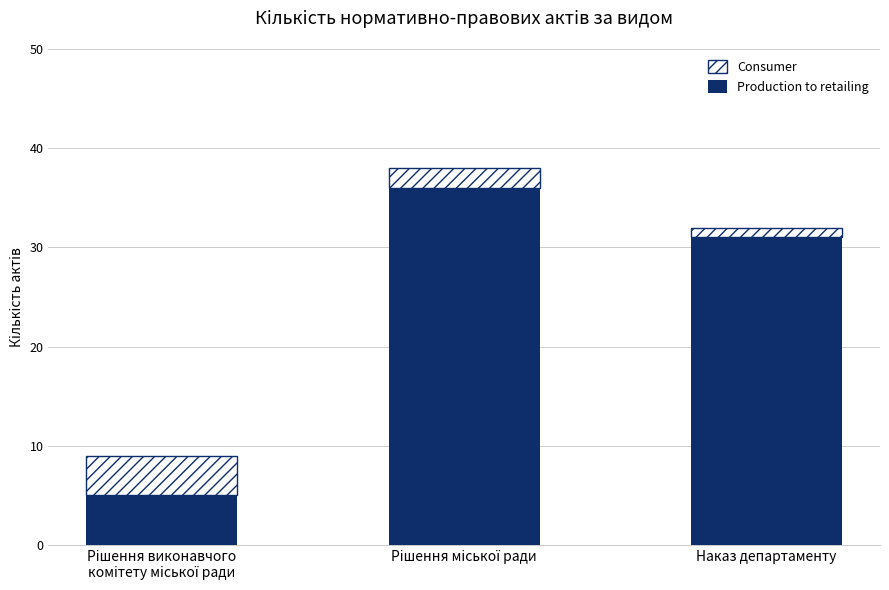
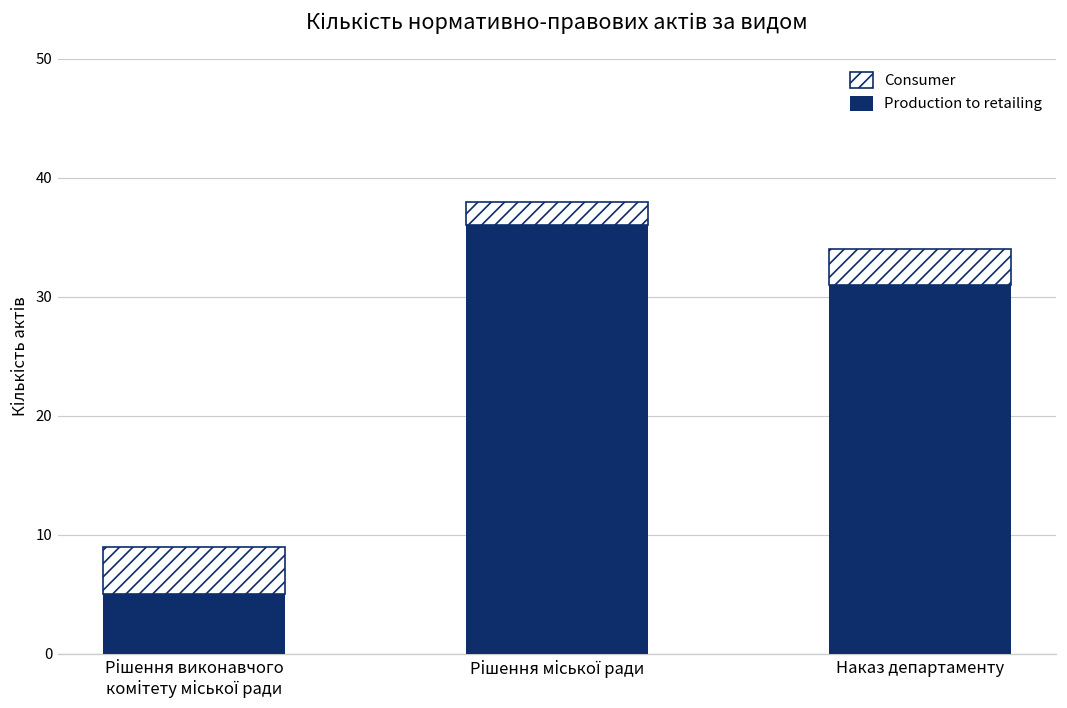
Consumer, Наказ департаменту: 1 -> 3
